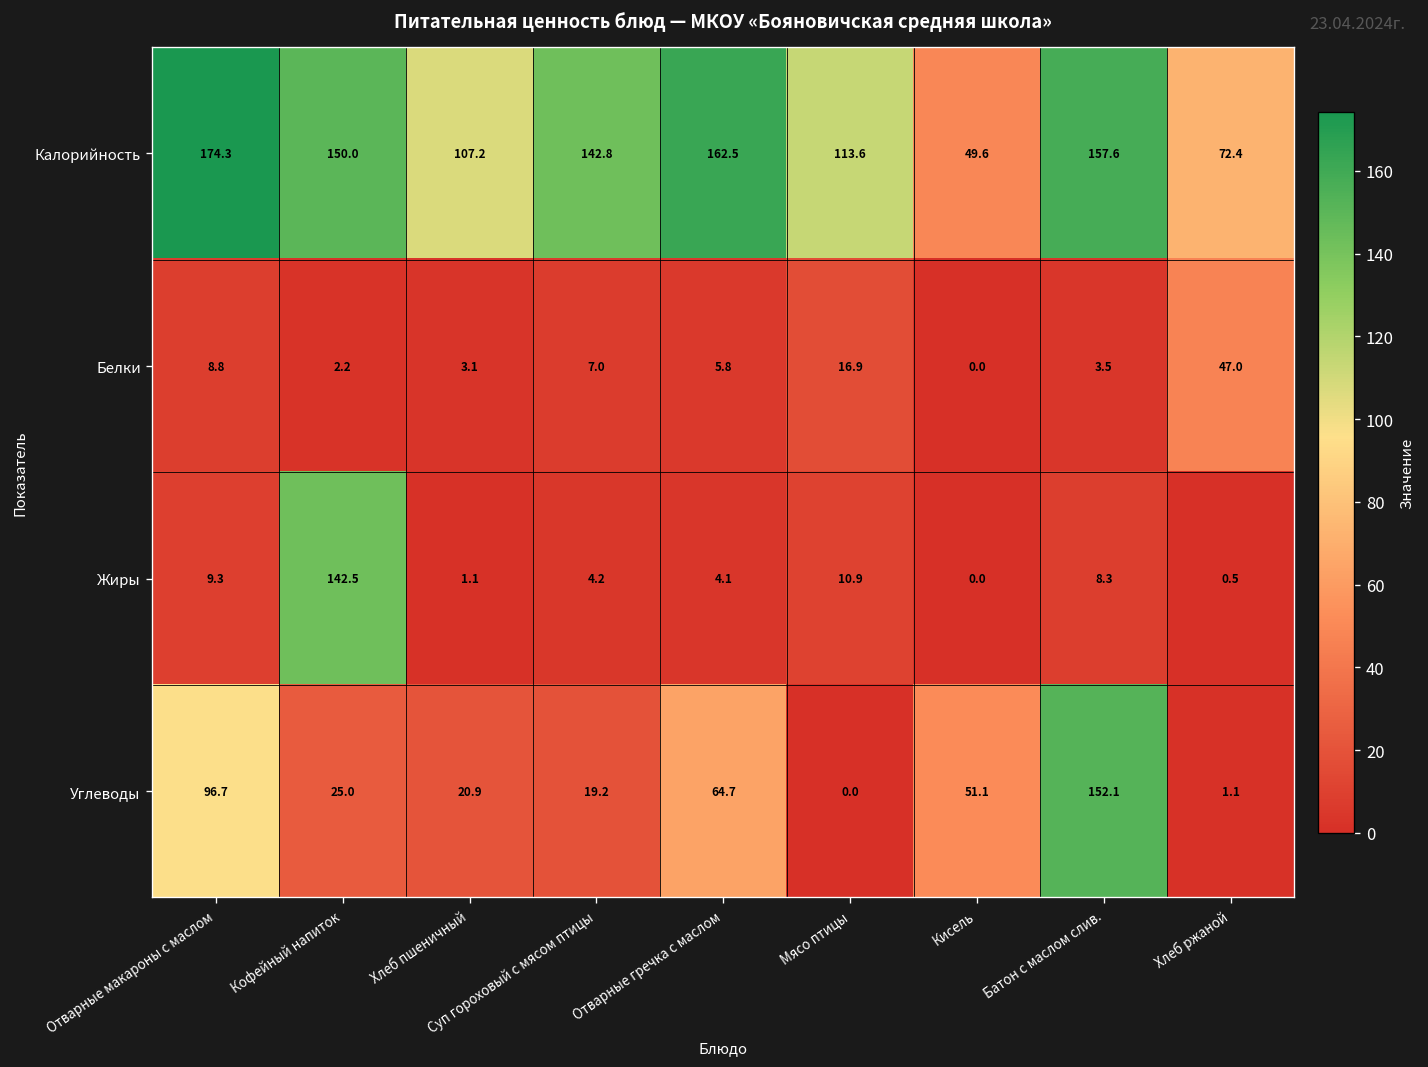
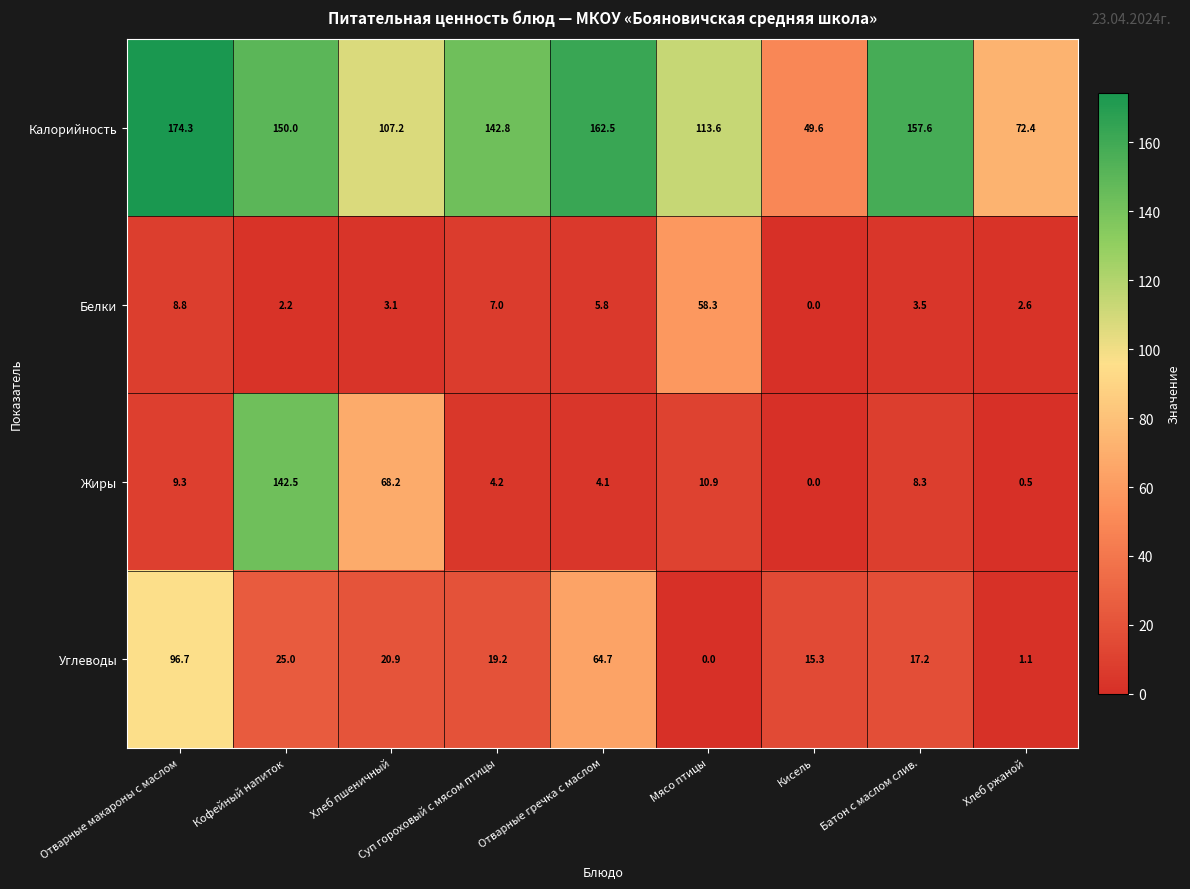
Белки, Мясо птицы: 16.9 -> 58.3
Белки, Хлеб ржаной: 47.0 -> 2.6
Жиры, Хлеб пшеничный: 1.1 -> 68.2
Углеводы, Кисель: 51.1 -> 15.3
Углеводы, Батон с маслом слив.: 152.1 -> 17.2
